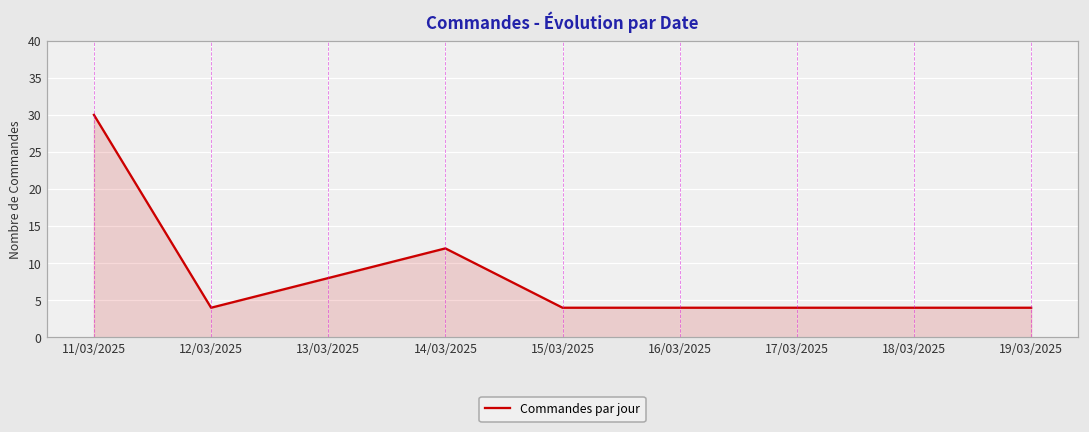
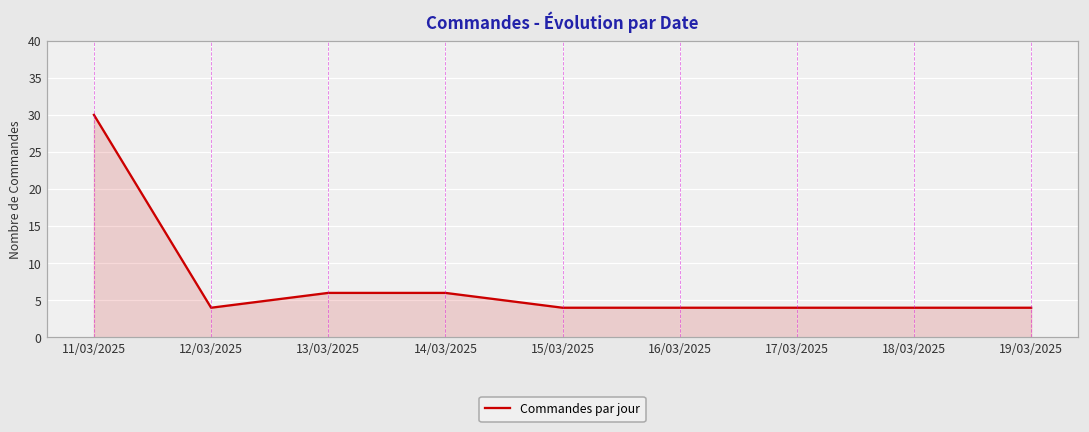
13/03/2025: 8 -> 6
14/03/2025: 12 -> 6
